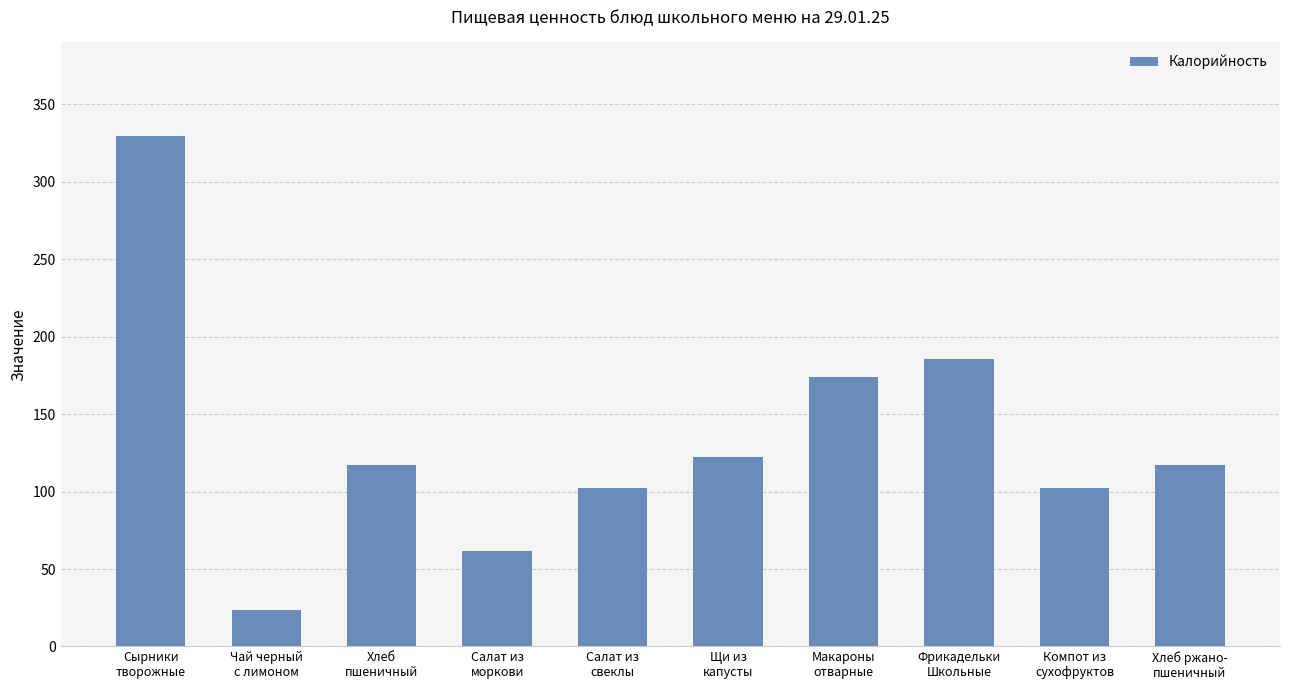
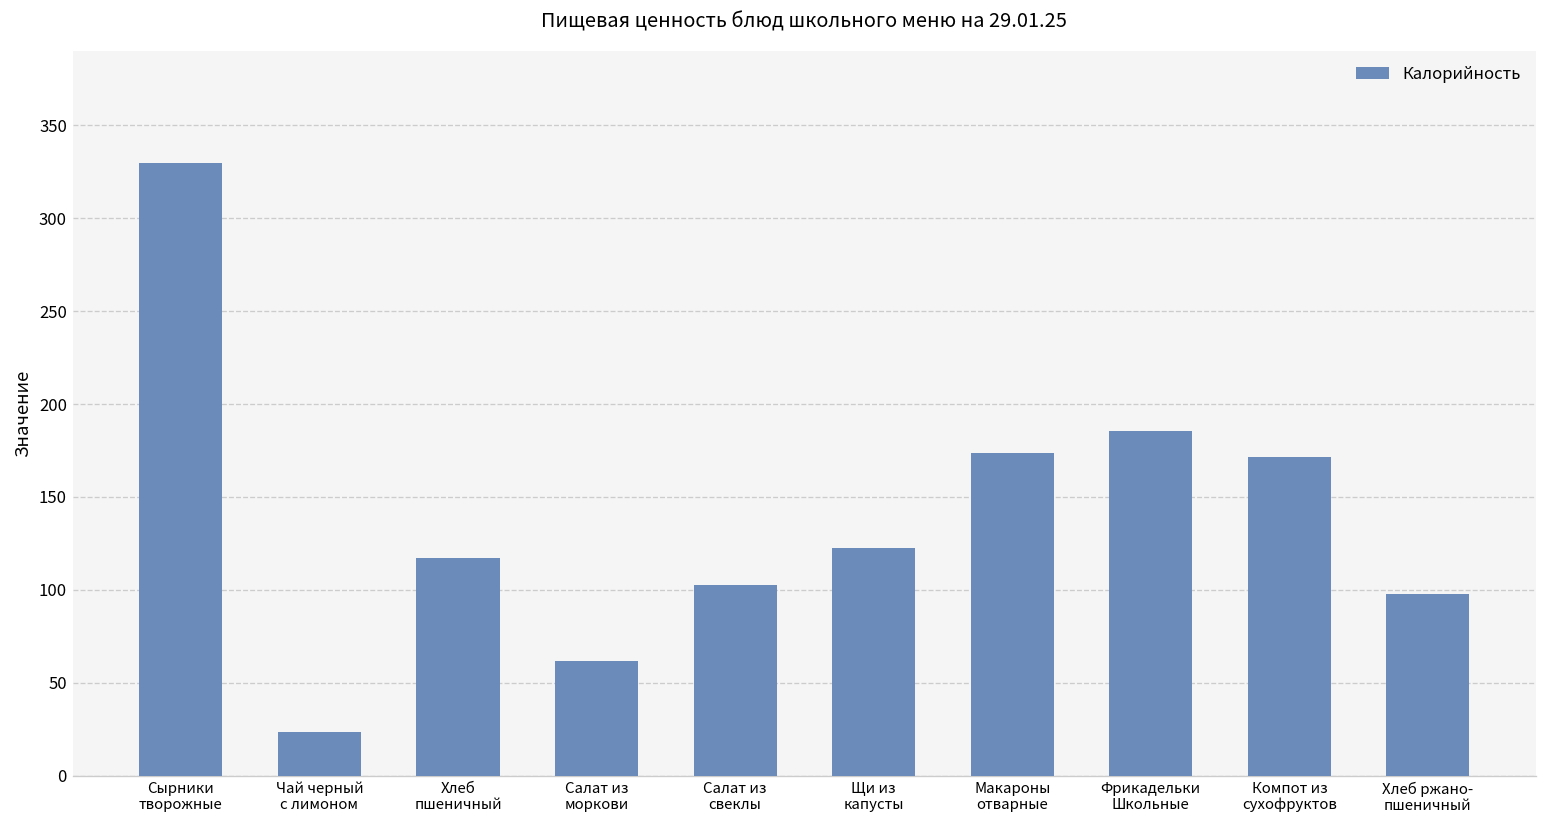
Компот из сухофруктов: 102 -> 171
Хлеб ржано- пшеничный: 117 -> 98
